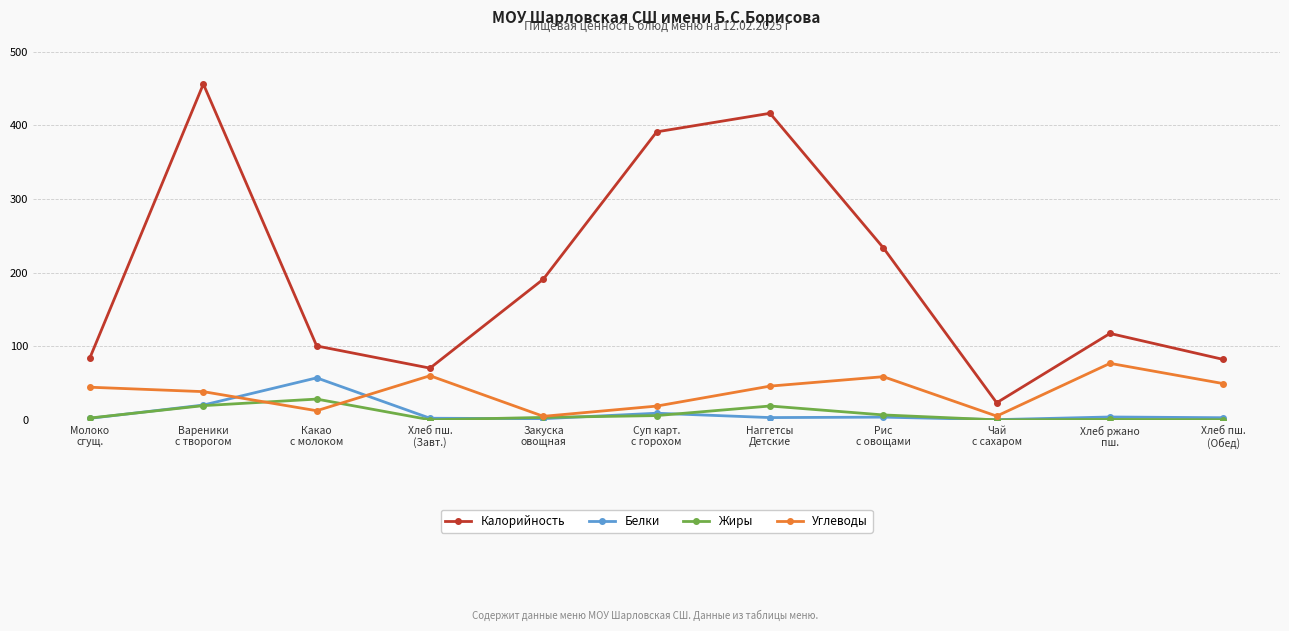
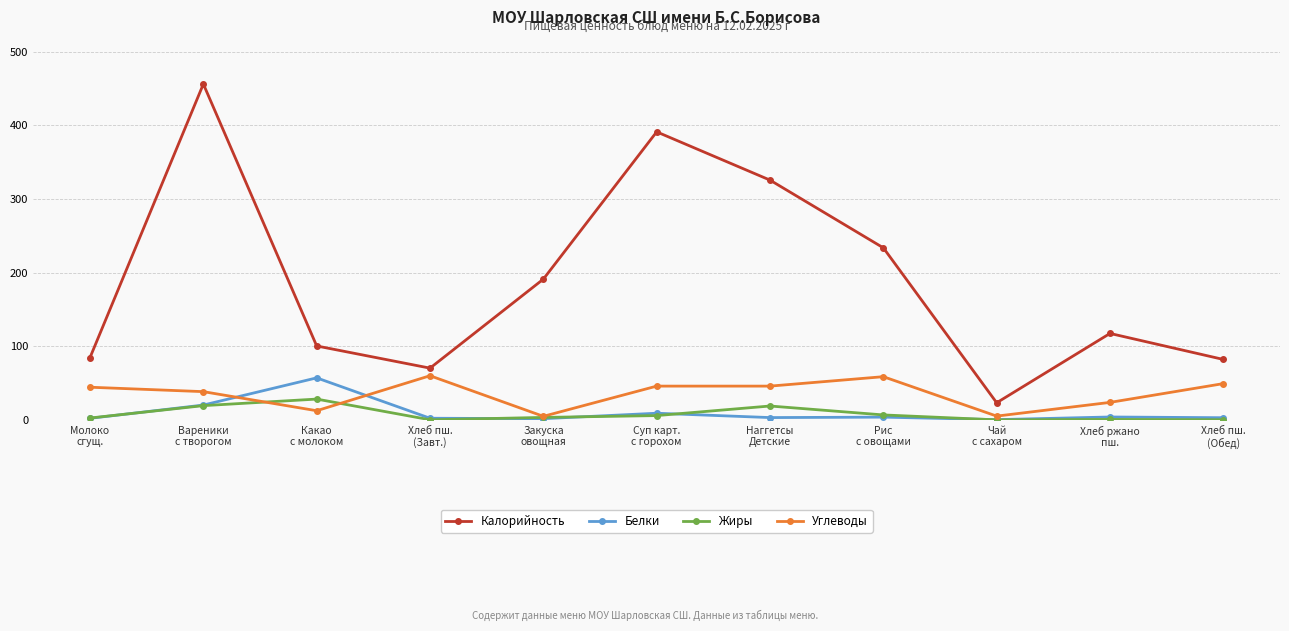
Углеводы, Суп карт. с горохом: 20 -> 50
Калорийность, Наггетсы Детские: 420 -> 330
Углеводы, Хлеб ржано пш.: 80 -> 20
